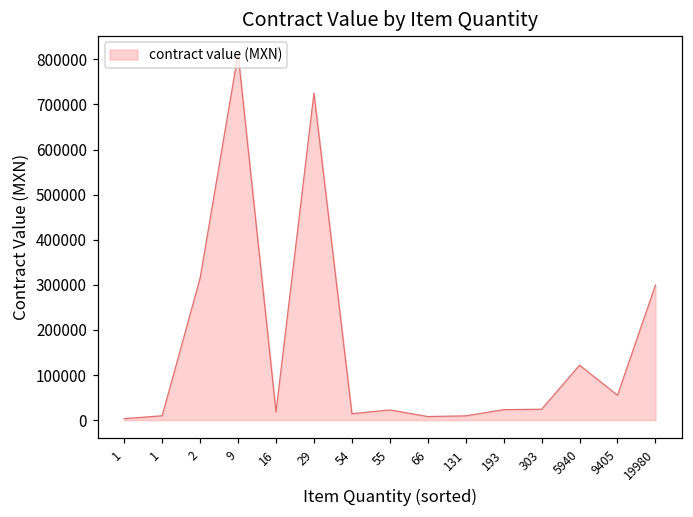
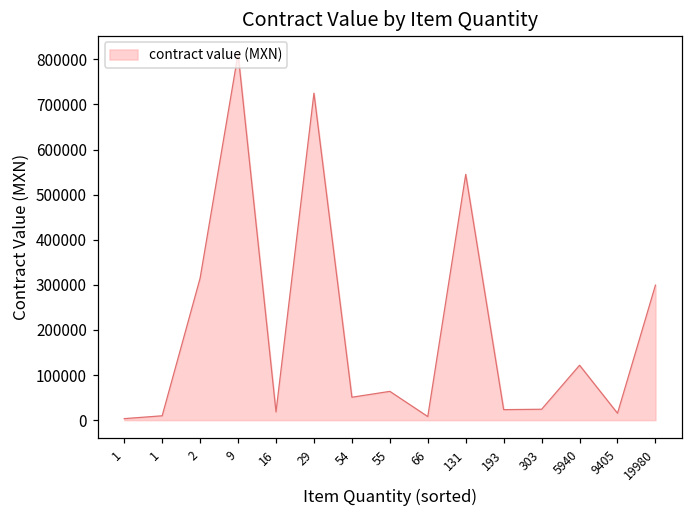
54: 10000 -> 50000
55: 20000 -> 60000
131: 10000 -> 540000
9405: 60000 -> 20000
